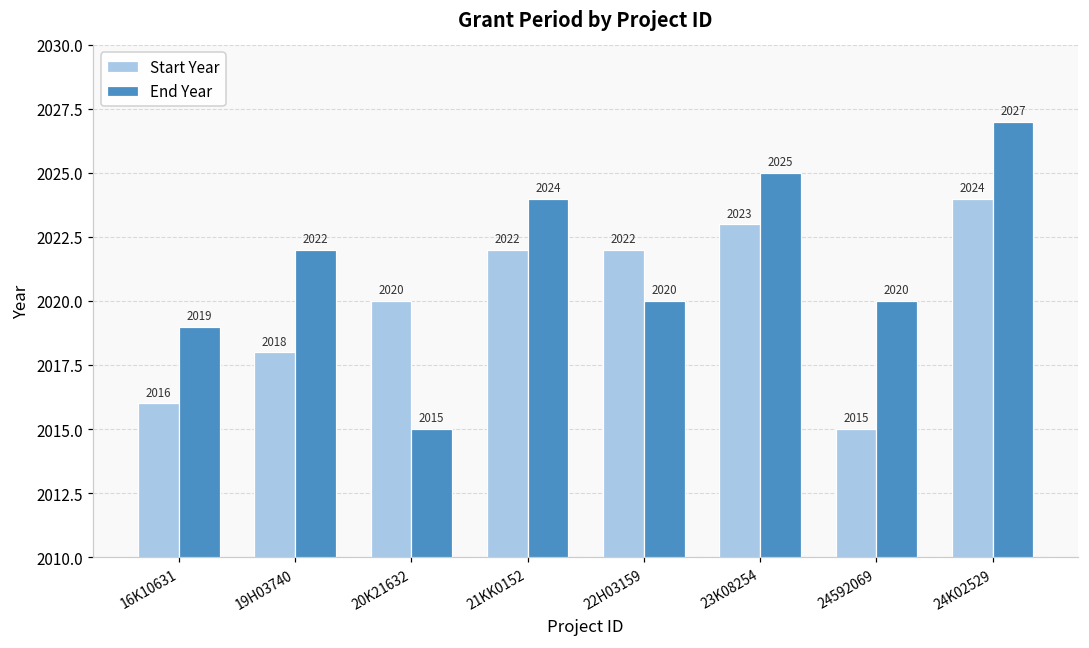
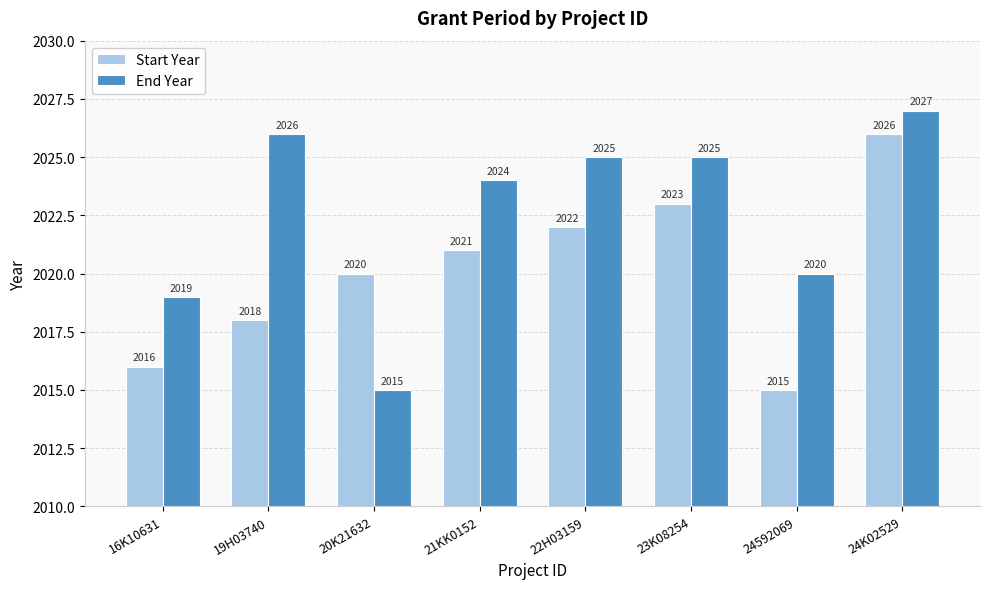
End Year, 19H03740: 2022 -> 2026
Start Year, 21KK0152: 2022 -> 2021
End Year, 22H03159: 2020 -> 2025
Start Year, 24K02529: 2024 -> 2026
